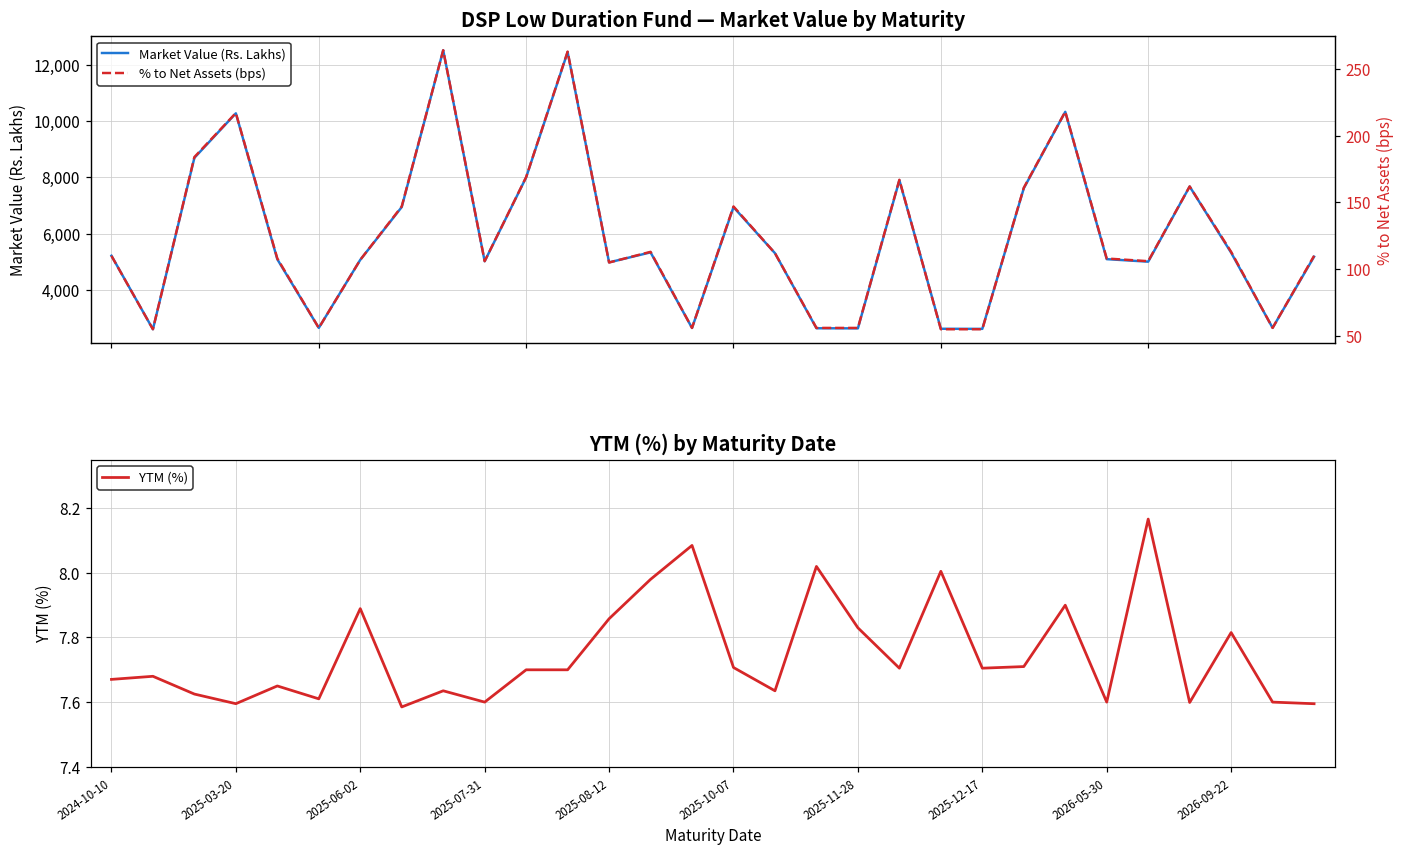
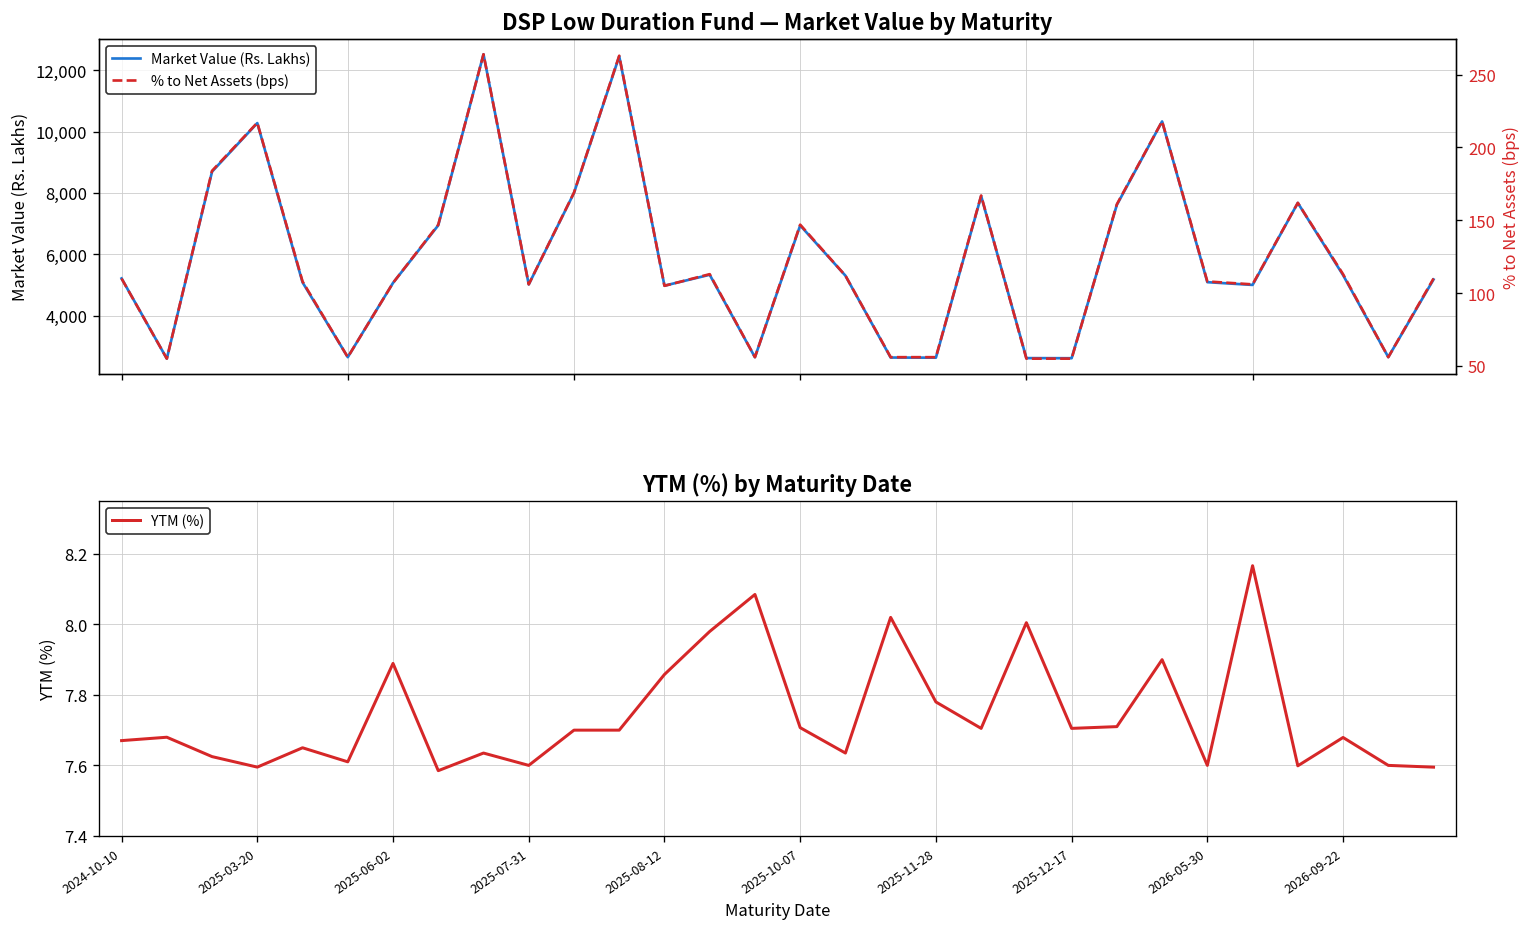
YTM (%) by Maturity Date, 2025-11-28: 7.83 -> 7.78
YTM (%) by Maturity Date, 2026-09-22: 7.82 -> 7.68
